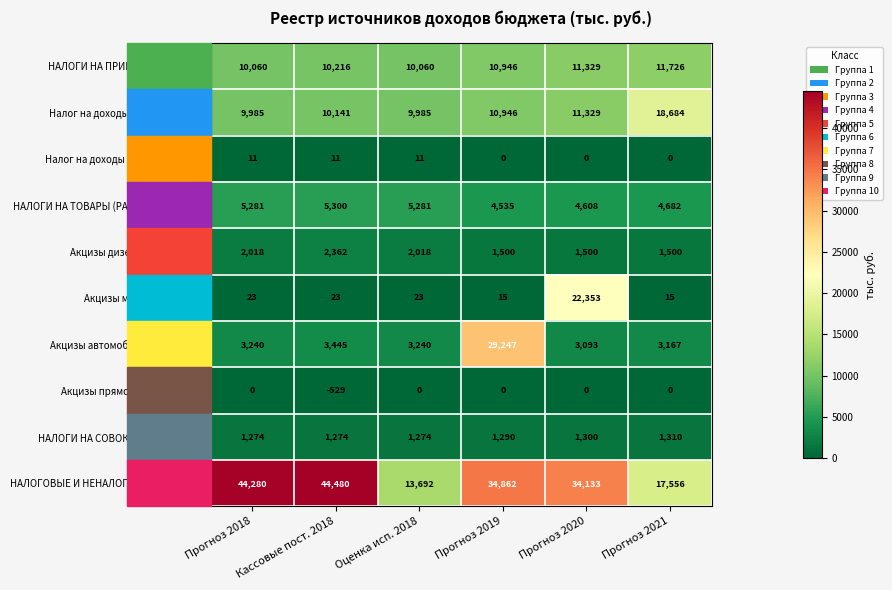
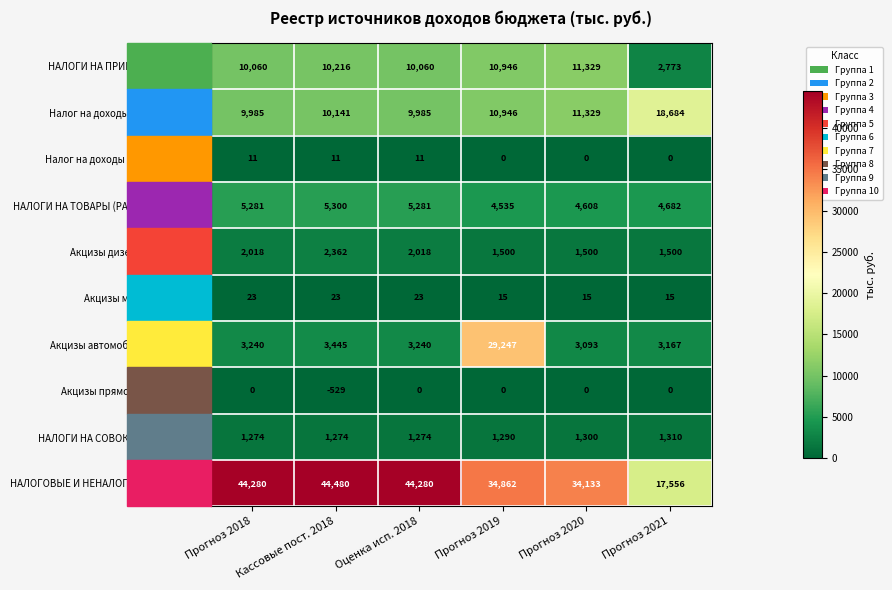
НАЛОГИ НА ПРИБЫЛЬ, ДОХОДЫ, Прогноз 2021: 11,726 -> 2,773
Акцизы моторные масла, Прогноз 2020: 22,353 -> 15
НАЛОГОВЫЕ И НЕНАЛОГОВЫЕ ДОХОДЫ, Оценка исп. 2018: 13,692 -> 44,280
